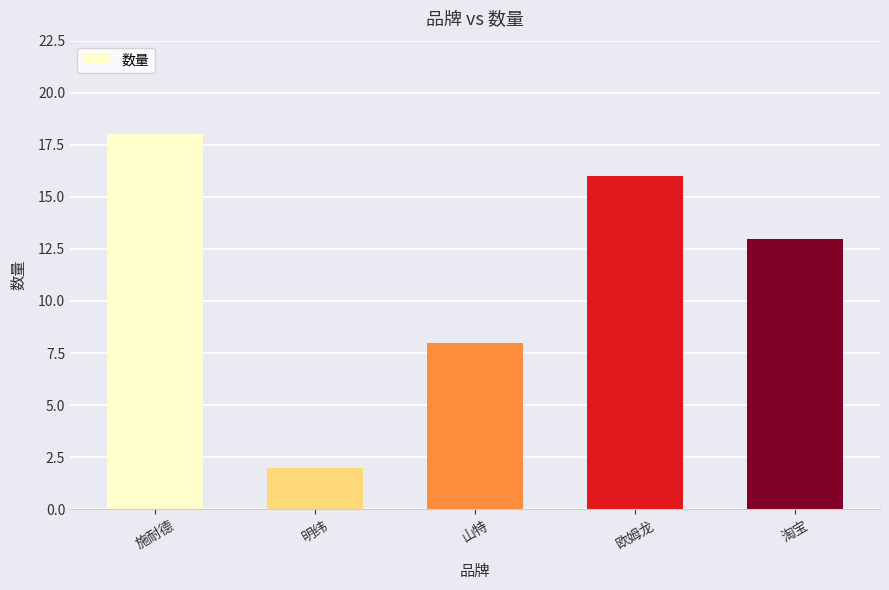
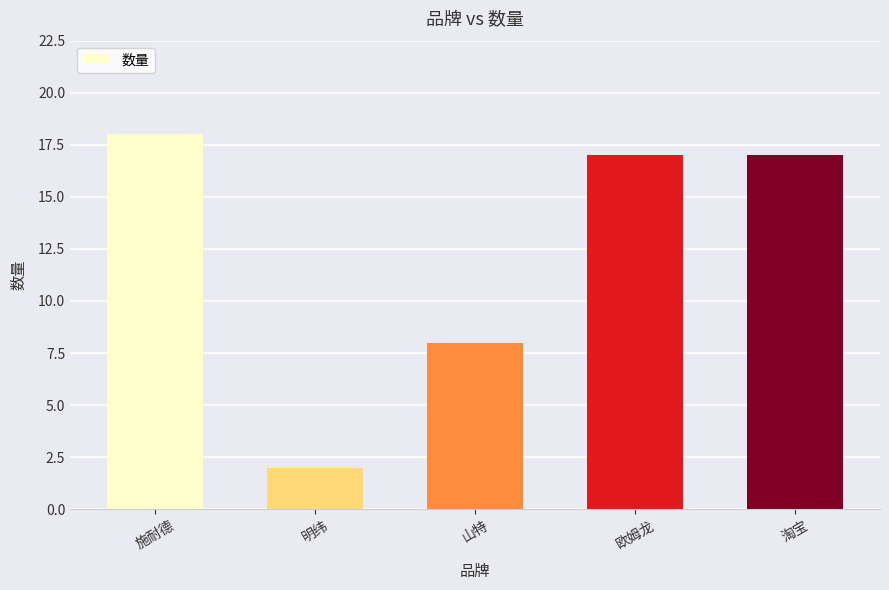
欧姆龙: 16 -> 17
淘宝: 13 -> 17
